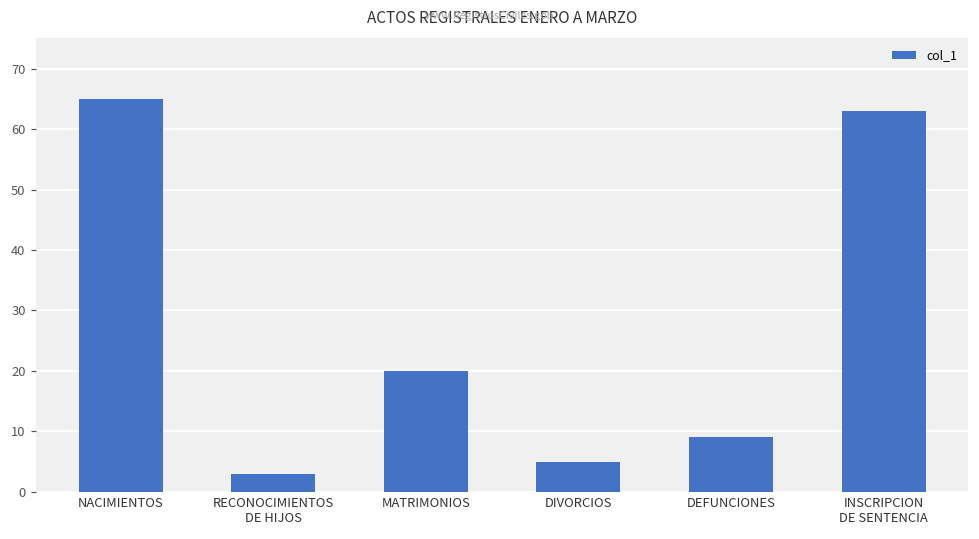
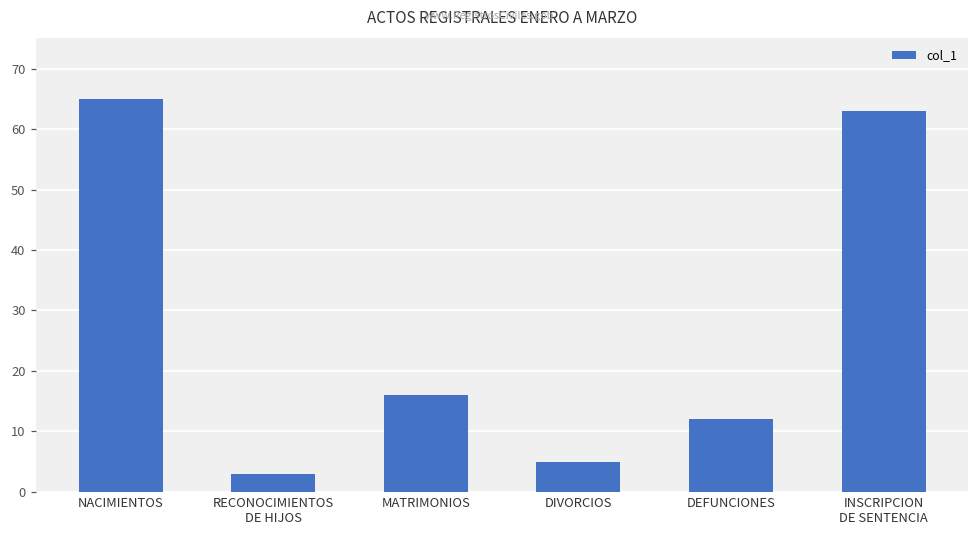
MATRIMONIOS: 20 -> 16
DEFUNCIONES: 9 -> 12
